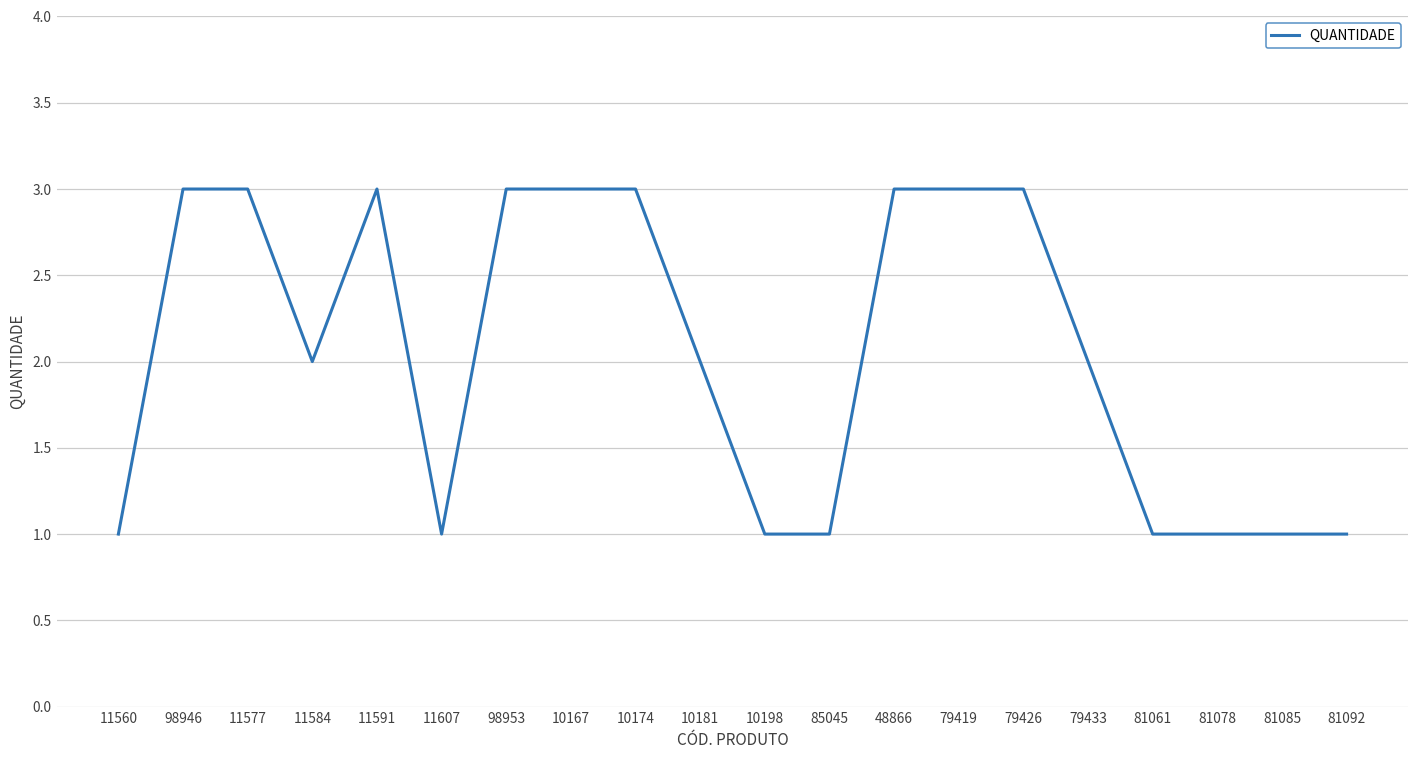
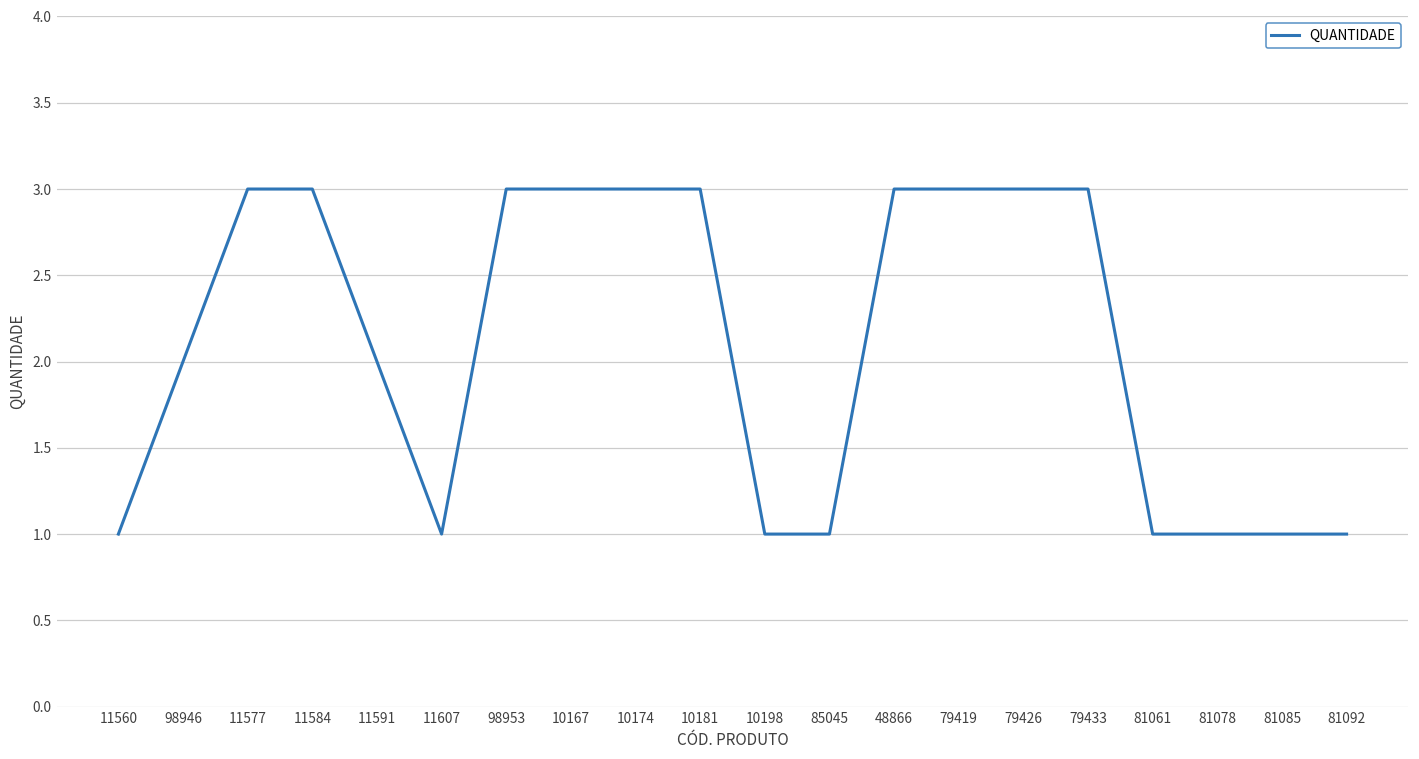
98946: 3 -> 2
11584: 2 -> 3
11591: 3 -> 2
10181: 2 -> 3
79433: 2 -> 3
